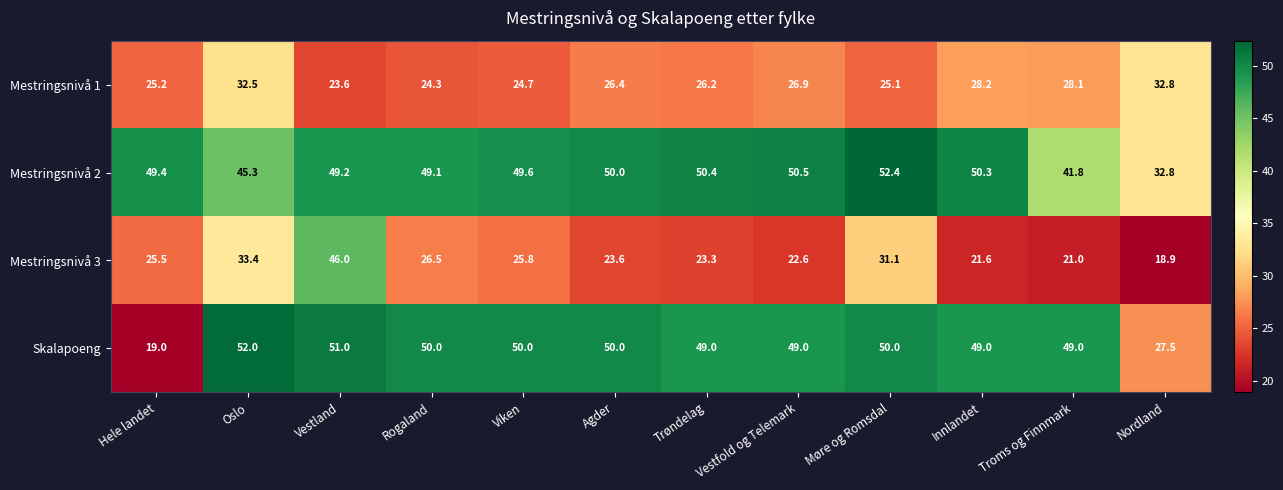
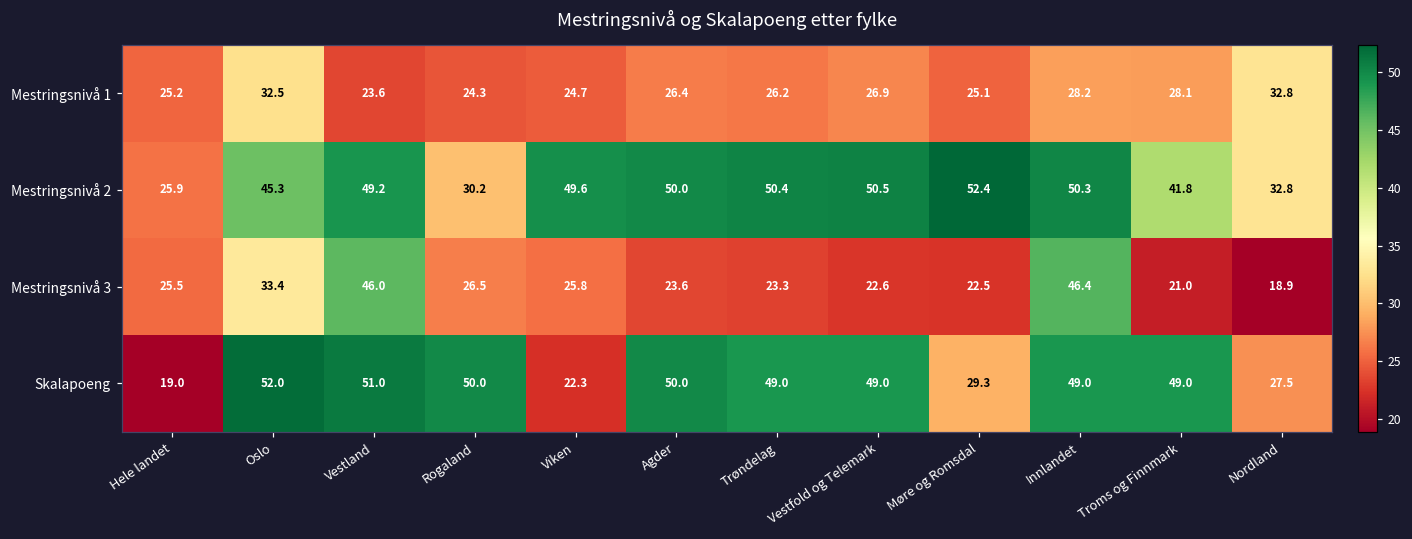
Mestringsnivå 2, Hele landet: 49.4 -> 25.9
Mestringsnivå 2, Rogaland: 49.1 -> 30.2
Mestringsnivå 3, Møre og Romsdal: 31.1 -> 22.5
Mestringsnivå 3, Innlandet: 21.6 -> 46.4
Skalapoeng, Viken: 50.0 -> 22.3
Skalapoeng, Møre og Romsdal: 50.0 -> 29.3
